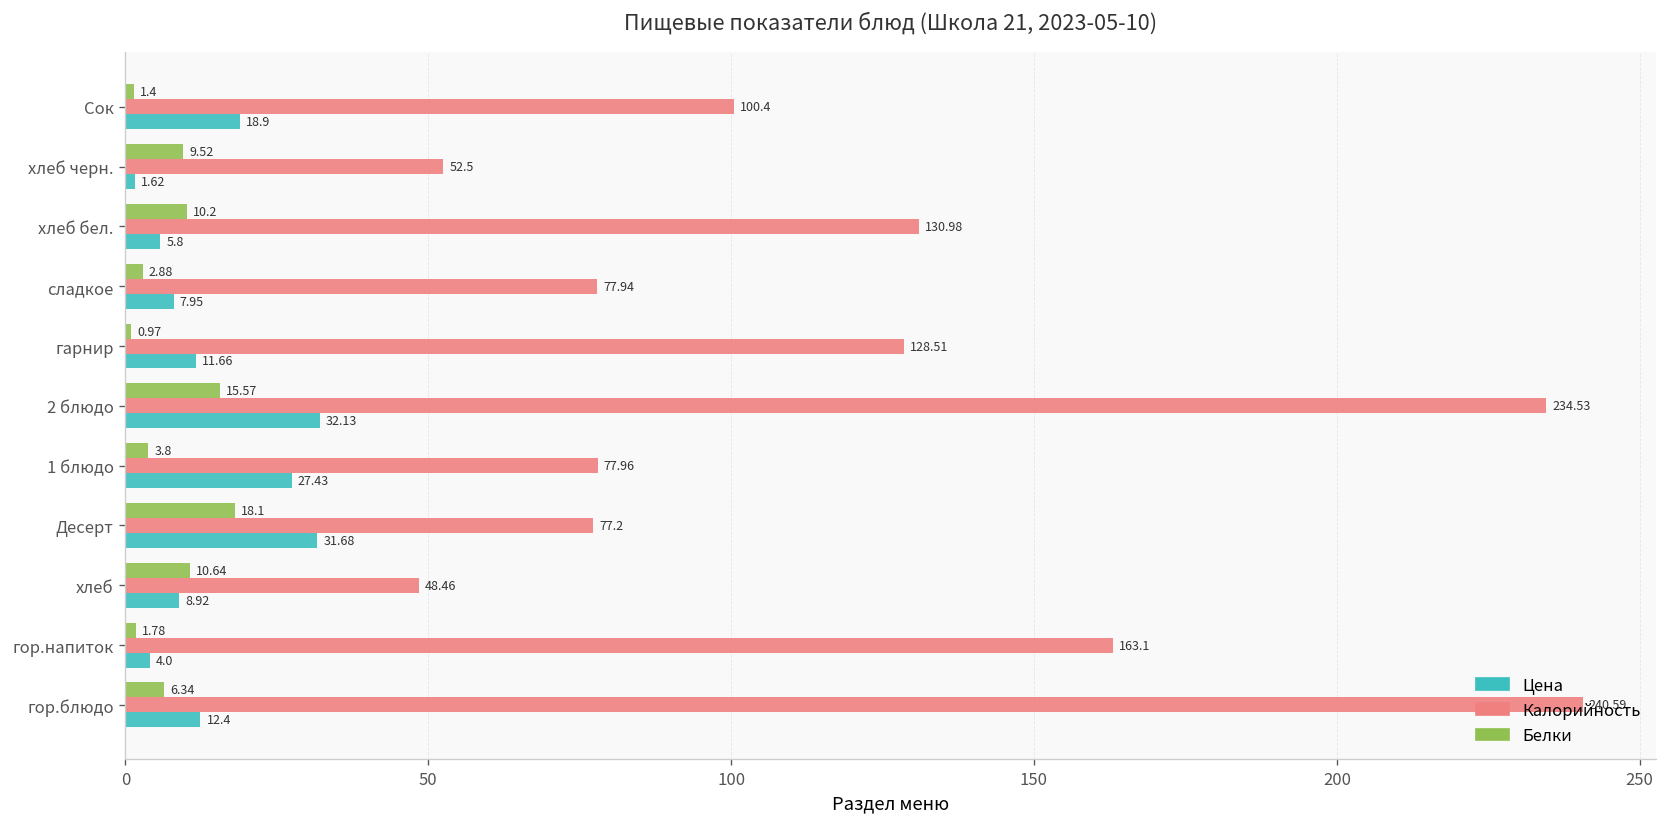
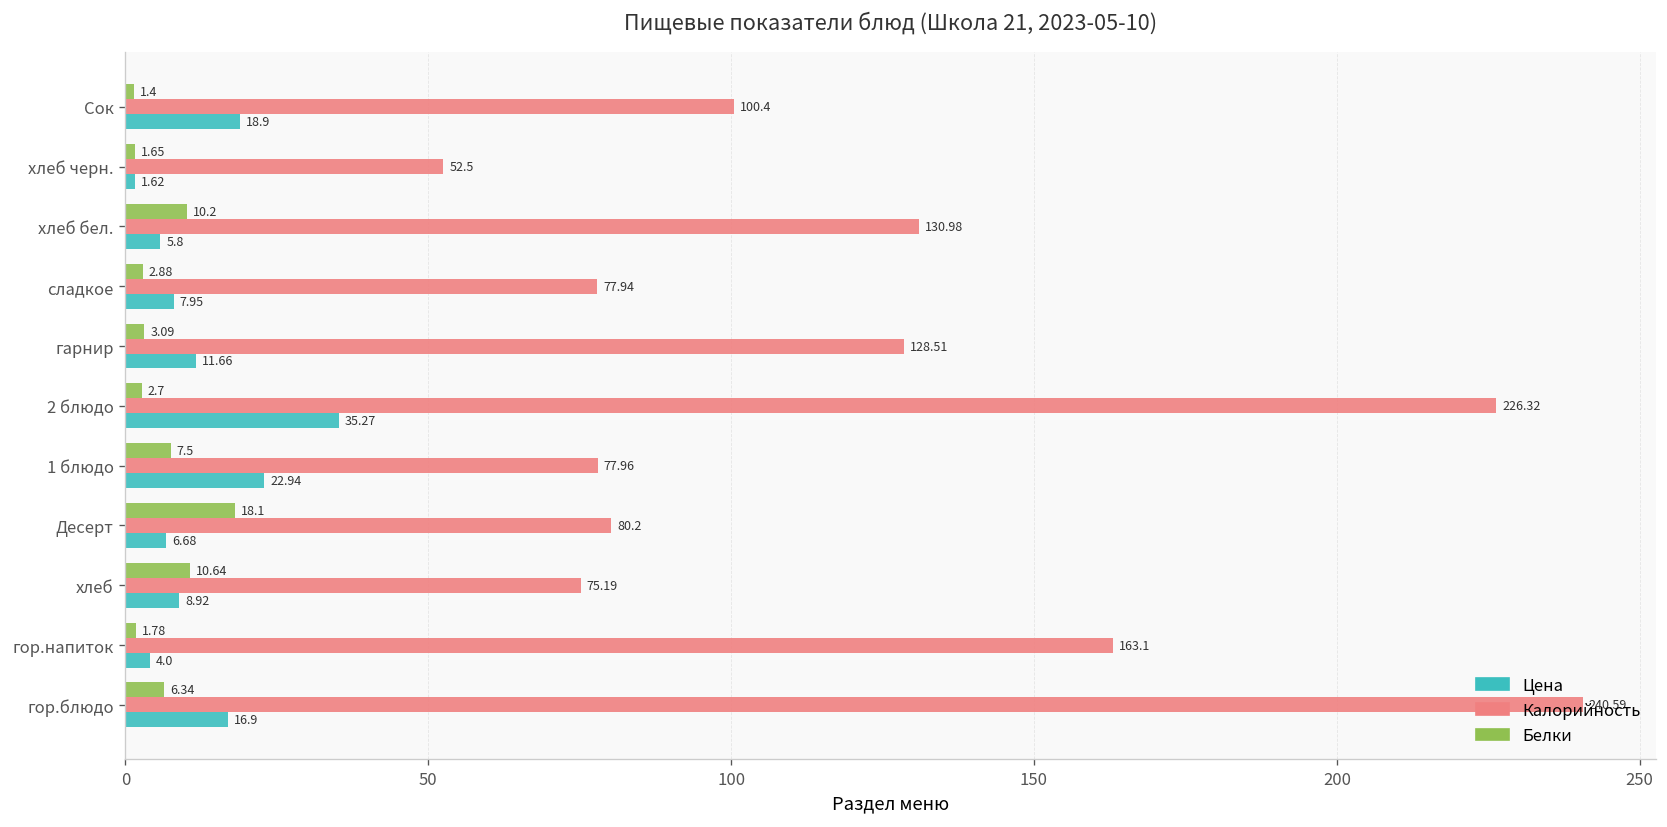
Белки, хлеб черн.: 9.52 -> 1.65
Белки, гарнир: 0.97 -> 3.09
Белки, 2 блюдо: 15.57 -> 2.7
Калорийность, 2 блюдо: 234.53 -> 226.32
Цена, 2 блюдо: 32.13 -> 35.27
Белки, 1 блюдо: 3.8 -> 7.5
Цена, 1 блюдо: 27.43 -> 22.94
Калорийность, Десерт: 77.2 -> 80.2
Цена, Десерт: 31.68 -> 6.68
Калорийность, хлеб: 48.46 -> 75.19
Цена, гор.блюдо: 12.4 -> 16.9
